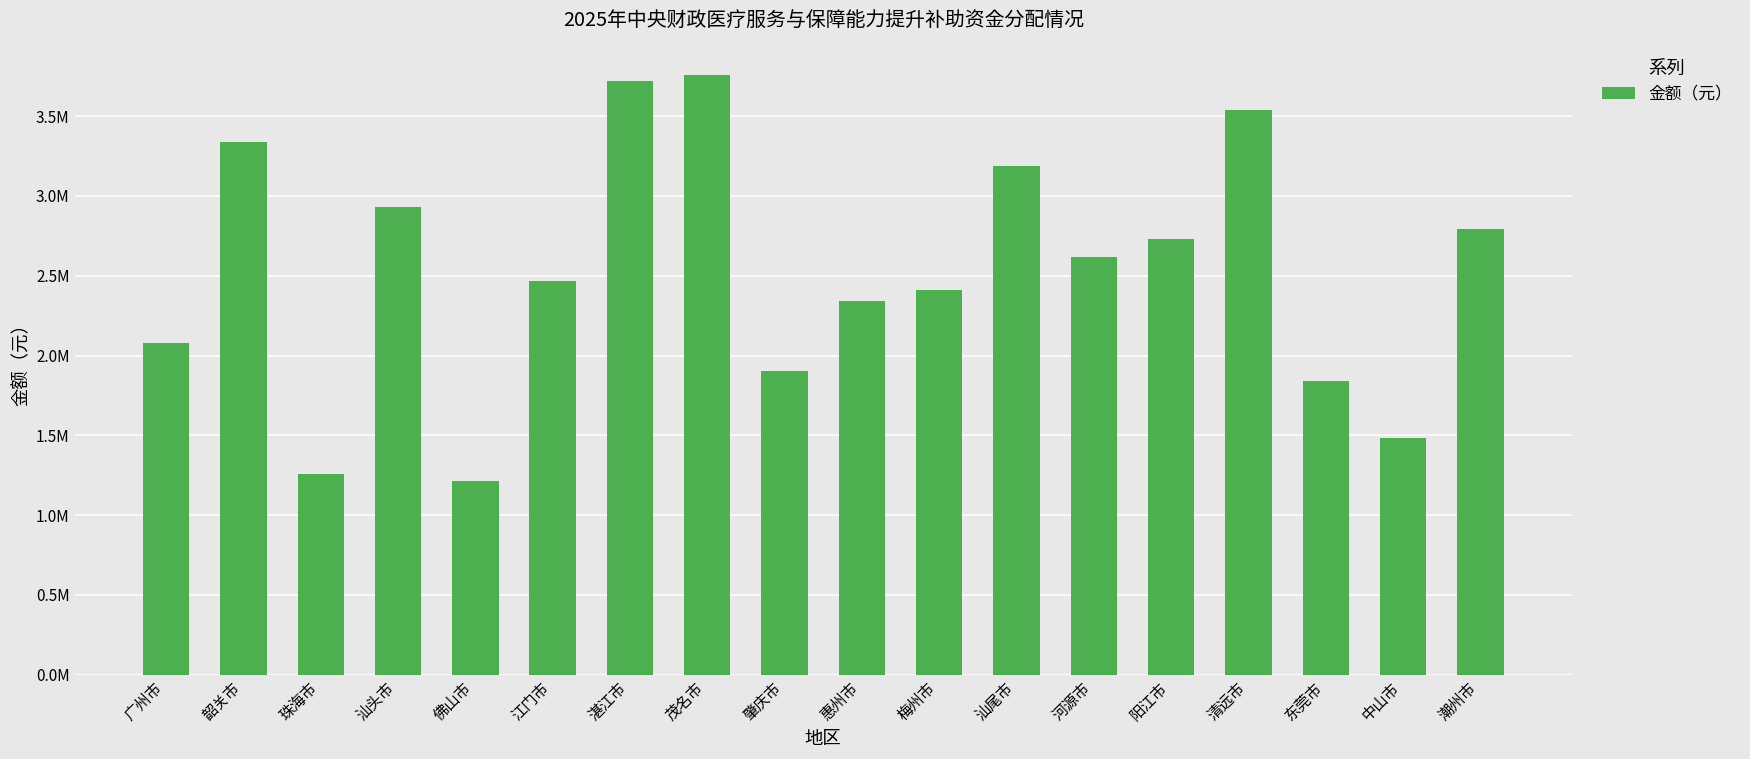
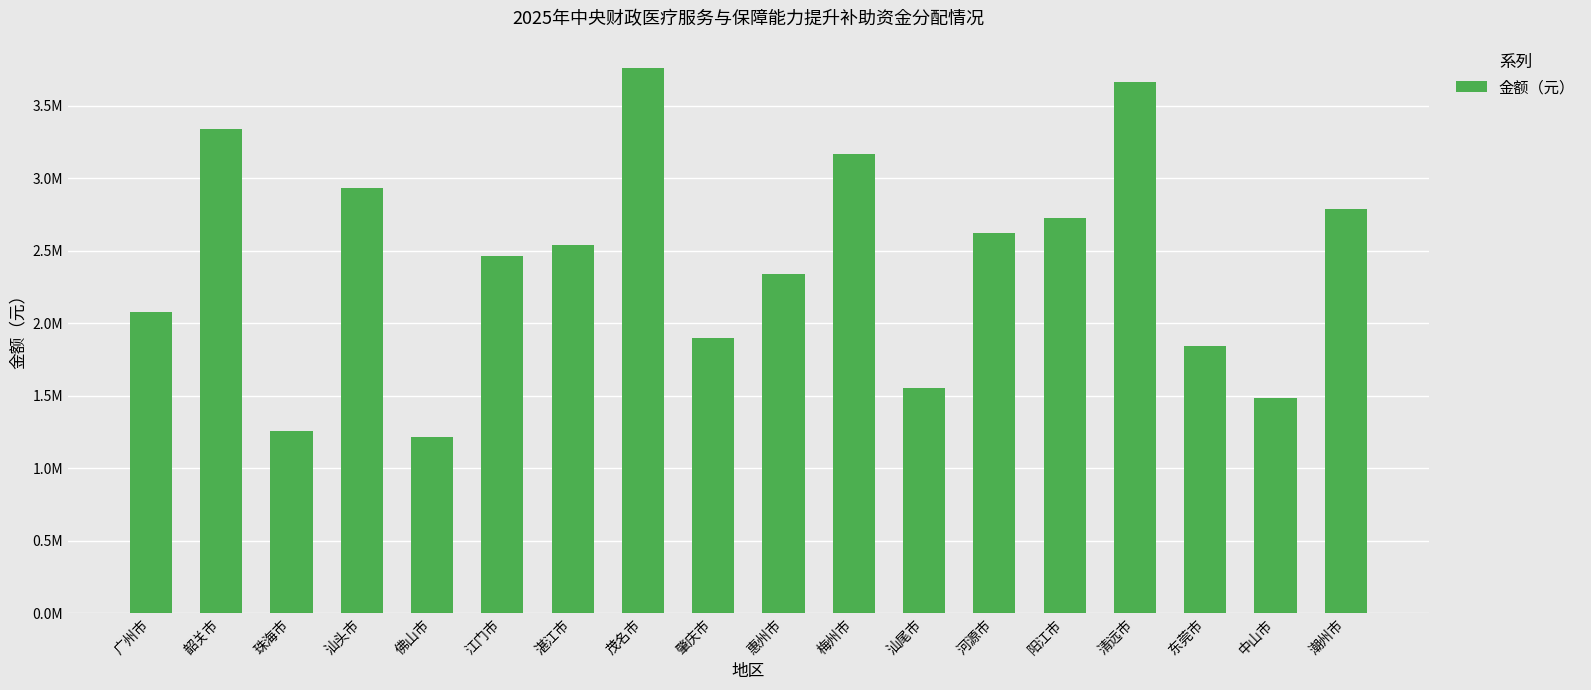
湛江市: 3720000 -> 2540000
梅州市: 2410000 -> 3170000
汕尾市: 3190000 -> 1550000
清远市: 3540000 -> 3660000
